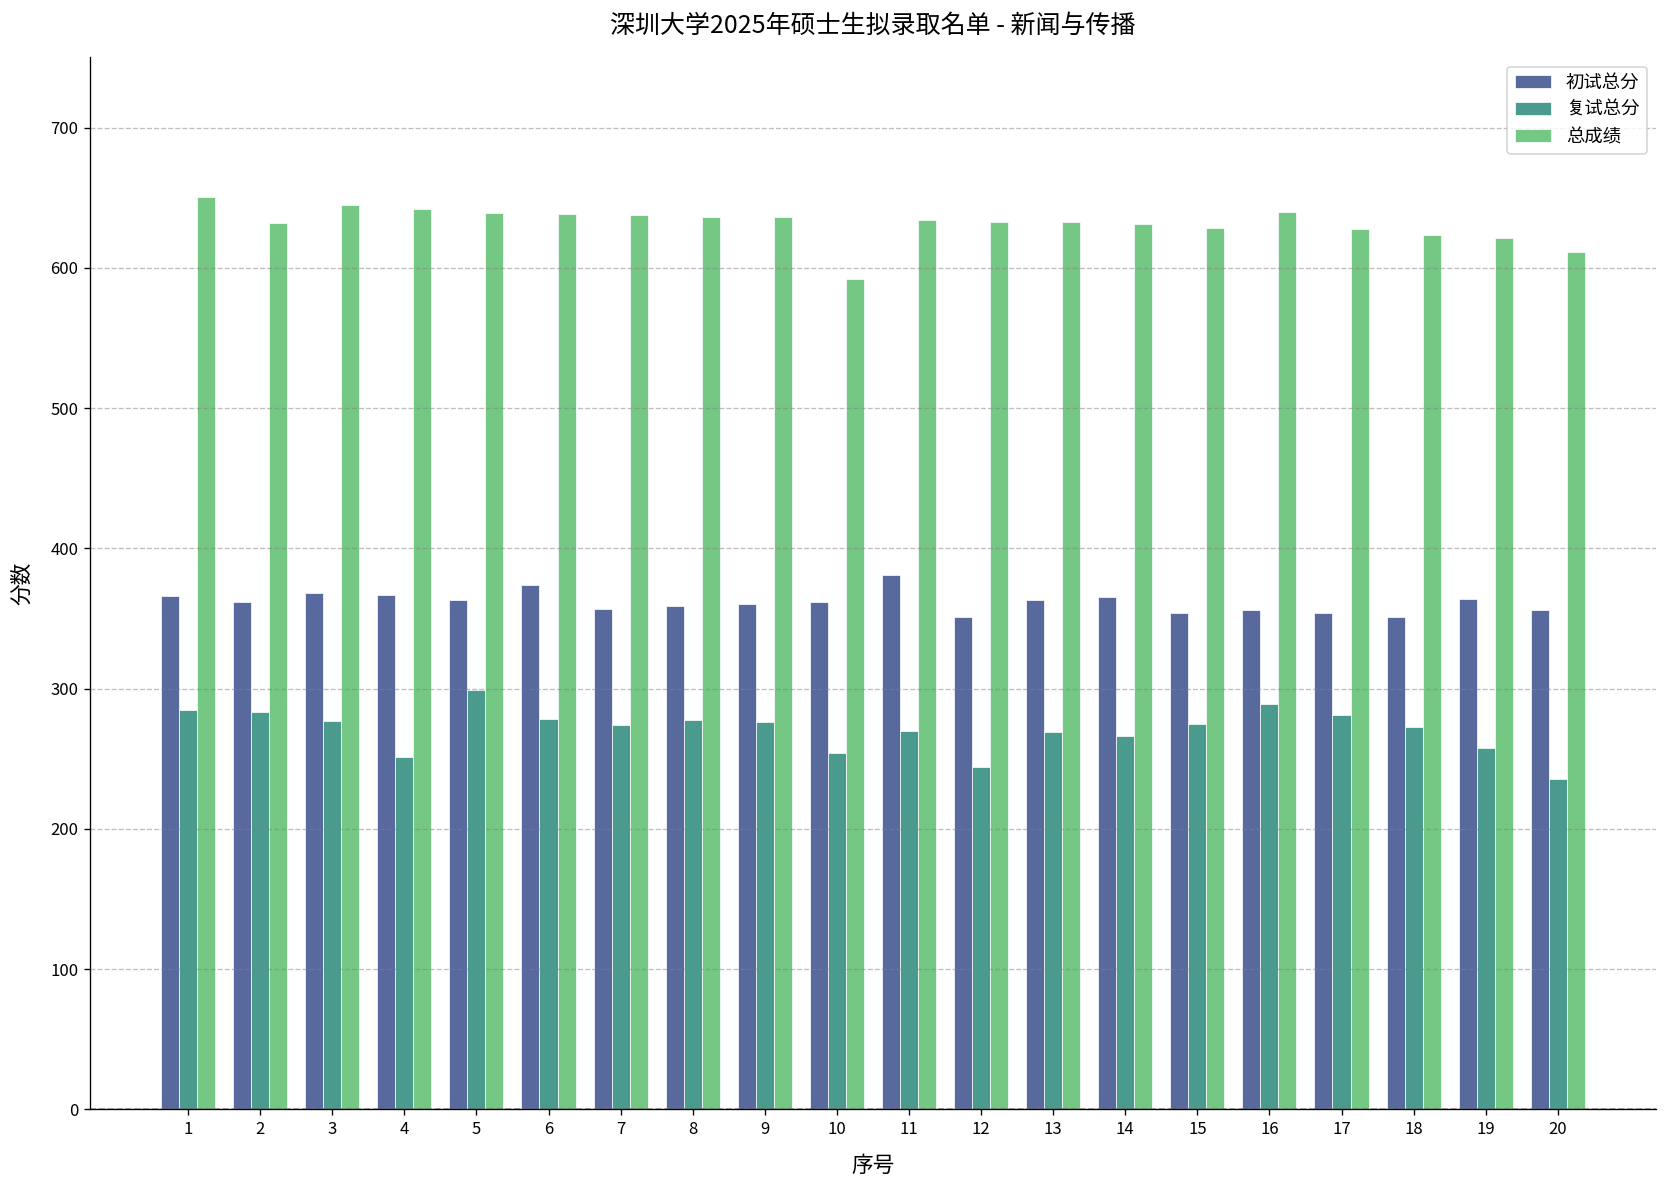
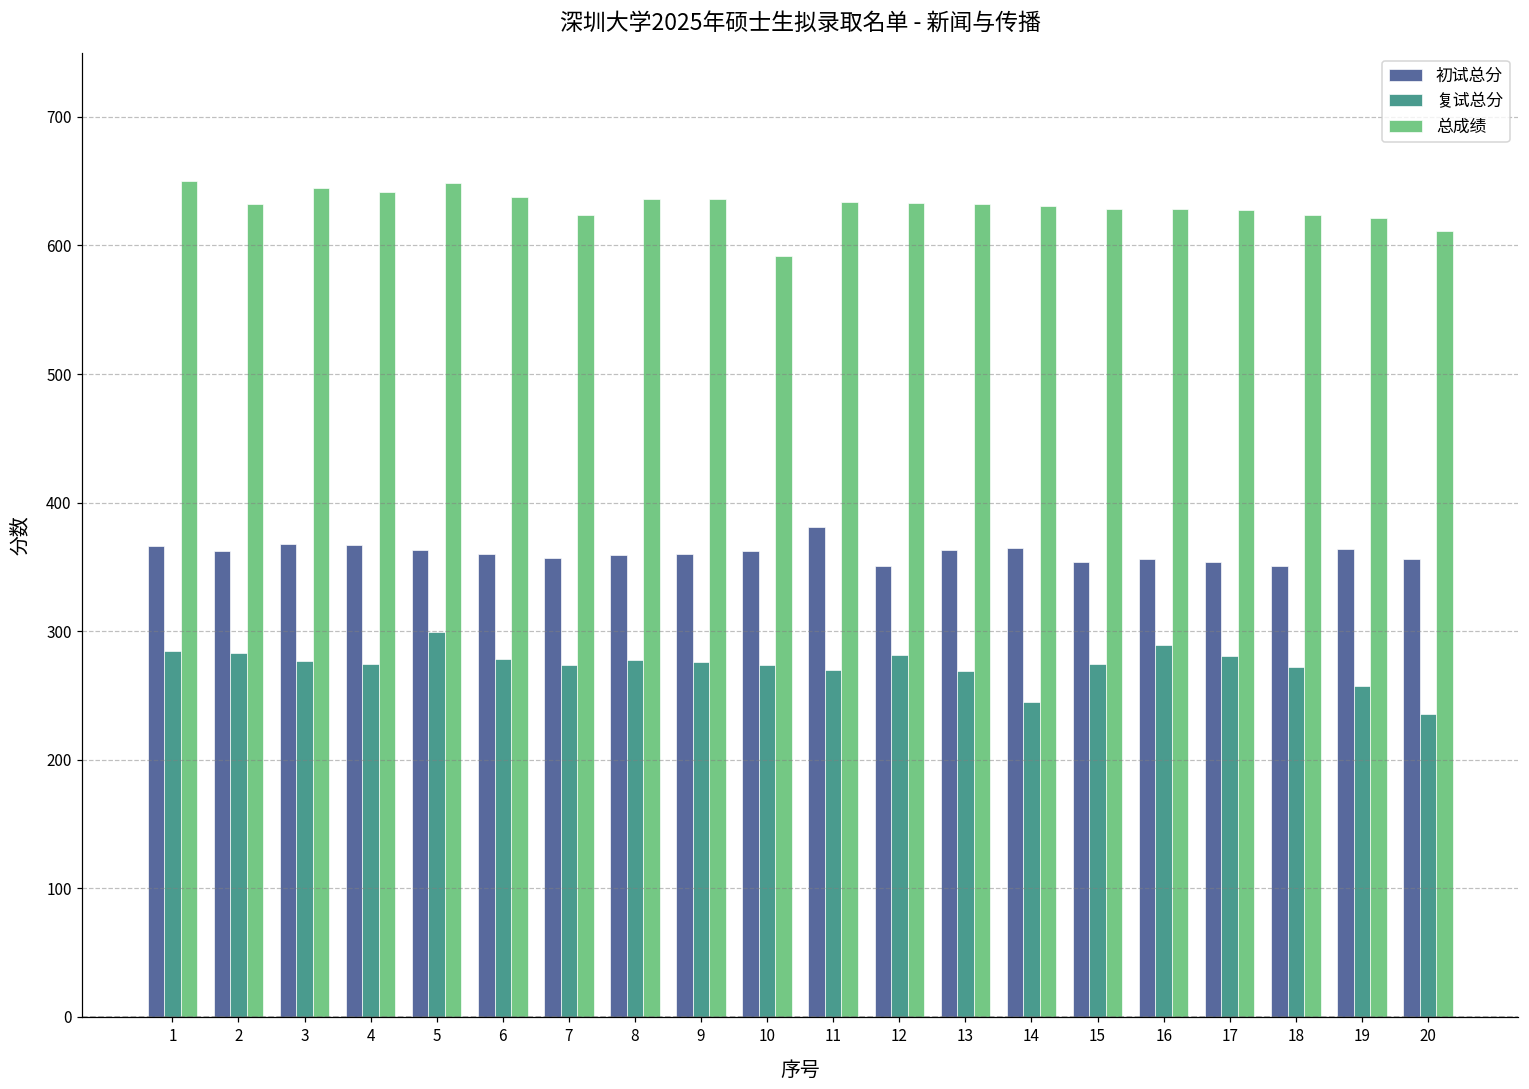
复试总分, 4: 251 -> 275
总成绩, 5: 639 -> 648
初试总分, 6: 374 -> 360
总成绩, 7: 638 -> 623
复试总分, 10: 254 -> 274
复试总分, 12: 244 -> 282
复试总分, 14: 266 -> 245
总成绩, 16: 640 -> 629
